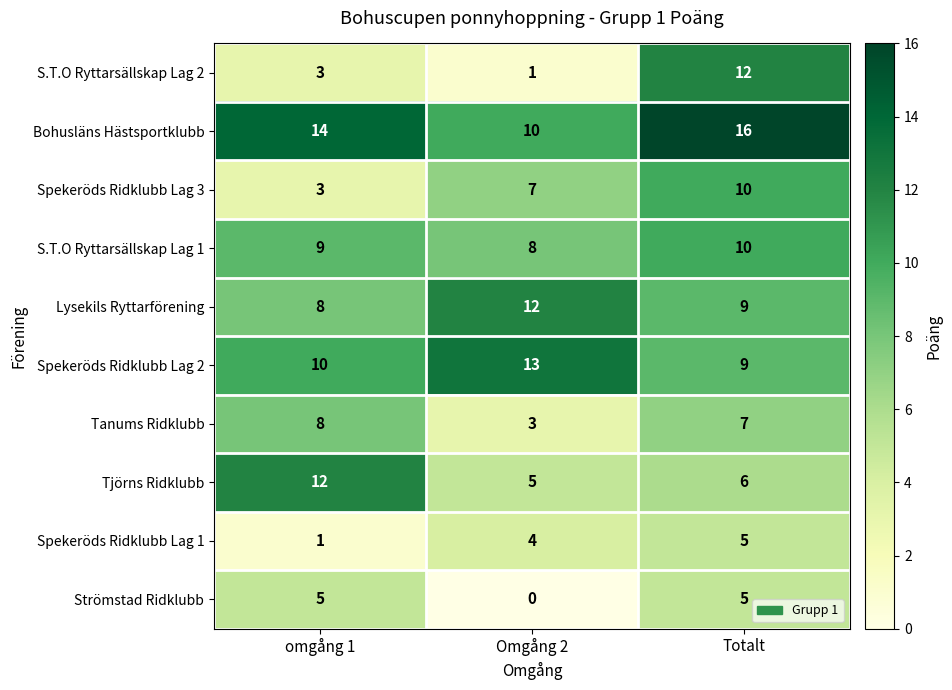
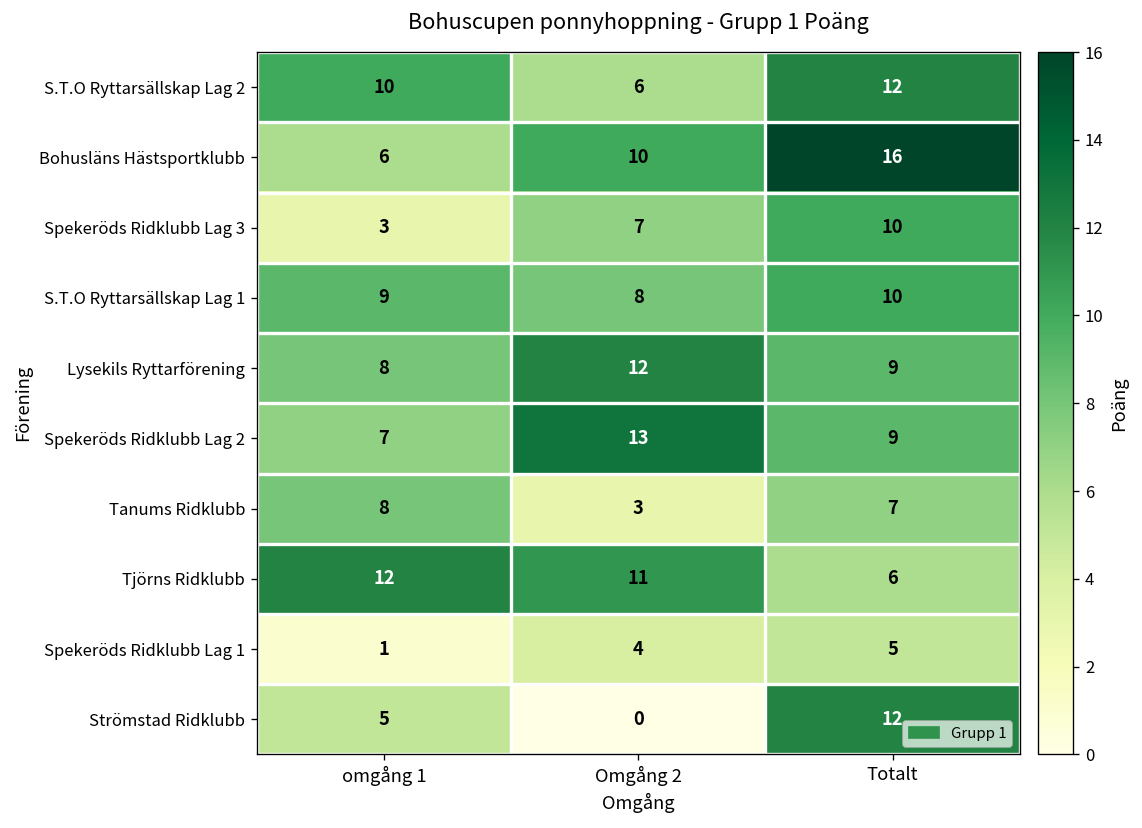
S.T.O Ryttarsällskap Lag 2, omgång 1: 3 -> 10
S.T.O Ryttarsällskap Lag 2, Omgång 2: 1 -> 6
Bohusläns Hästsportklubb, omgång 1: 14 -> 6
Spekeröds Ridklubb Lag 2, omgång 1: 10 -> 7
Tjörns Ridklubb, Omgång 2: 5 -> 11
Strömstad Ridklubb, Totalt: 5 -> 12
